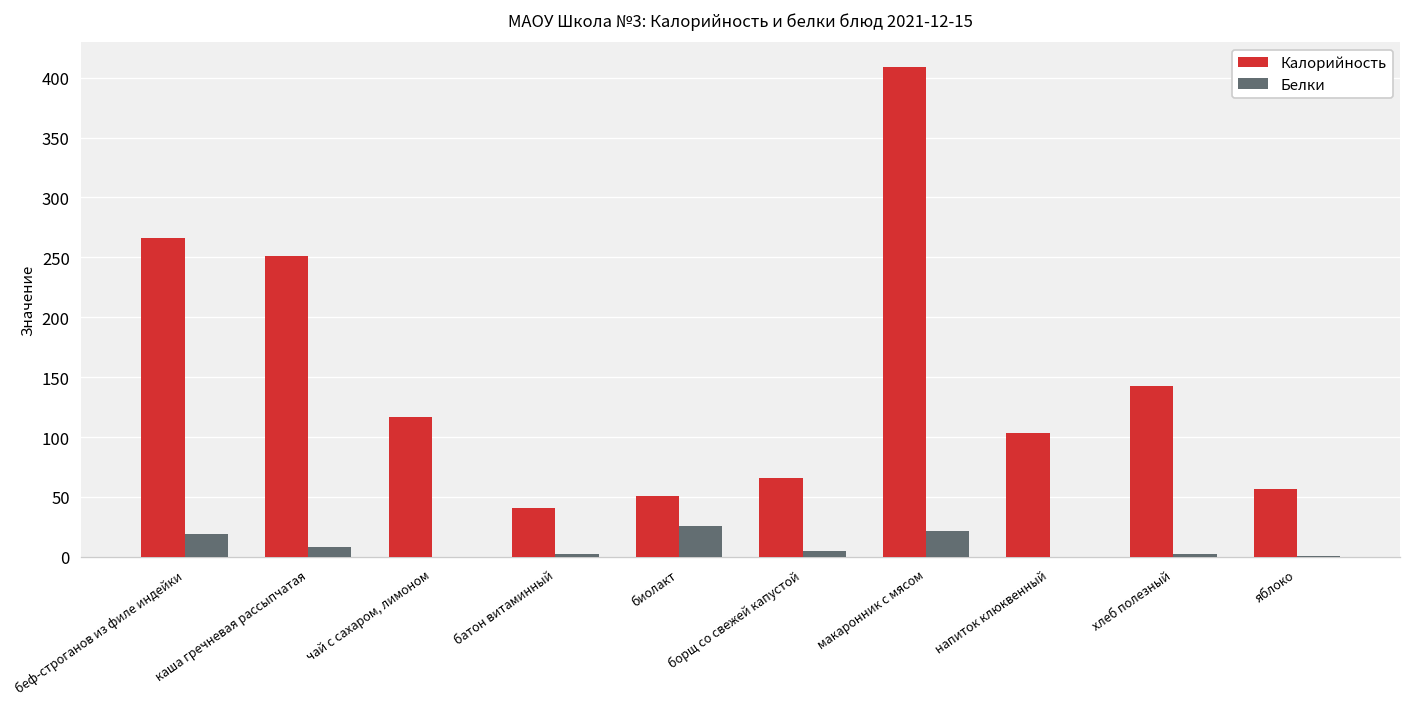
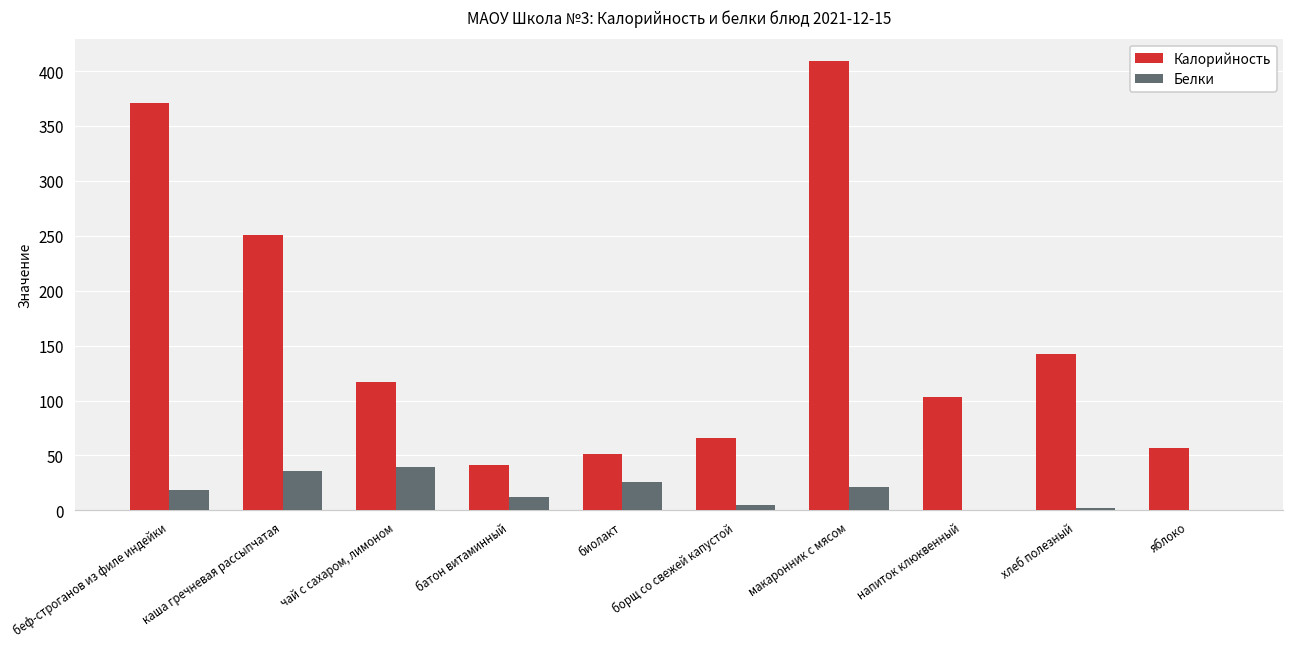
Калорийность, беф-строганов из филе индейки: 270 -> 370
Белки, каша гречневая рассыпчатая: 10 -> 40
Белки, чай с сахаром, лимоном: 0 -> 40
Белки, батон витаминный: 0 -> 10
